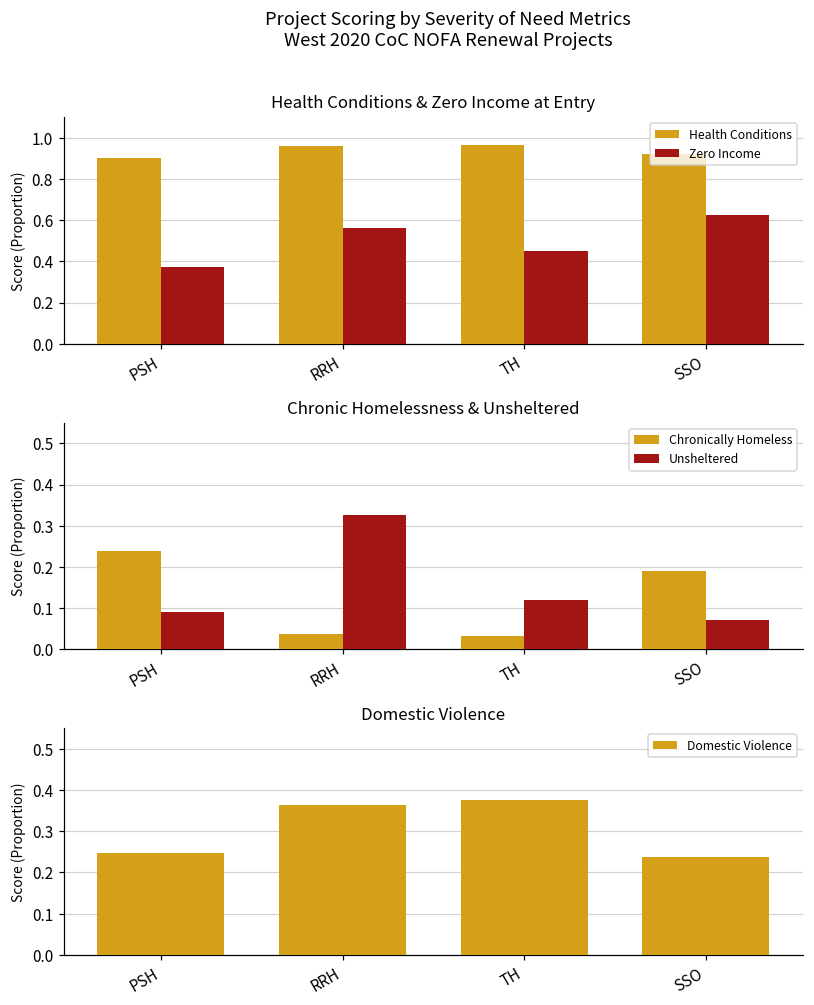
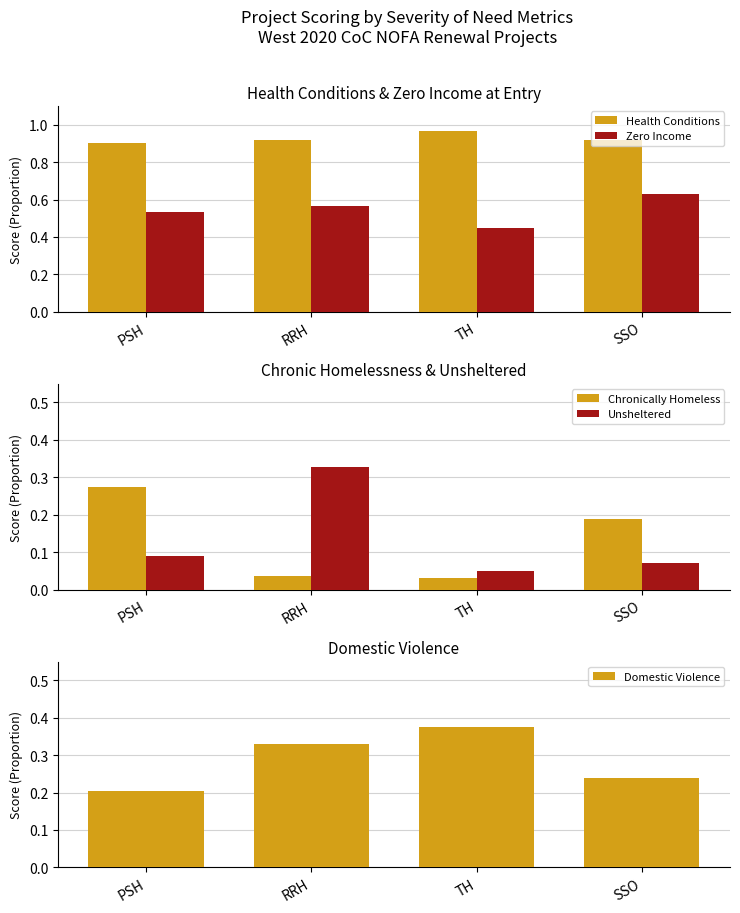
Health Conditions & Zero Income at Entry, Zero Income, PSH: 0.37 -> 0.53
Health Conditions & Zero Income at Entry, Health Conditions, RRH: 0.96 -> 0.92
Chronic Homelessness & Unsheltered, Chronically Homeless, PSH: 0.24 -> 0.27
Chronic Homelessness & Unsheltered, Unsheltered, TH: 0.12 -> 0.05
Domestic Violence, PSH: 0.25 -> 0.21
Domestic Violence, RRH: 0.36 -> 0.33
